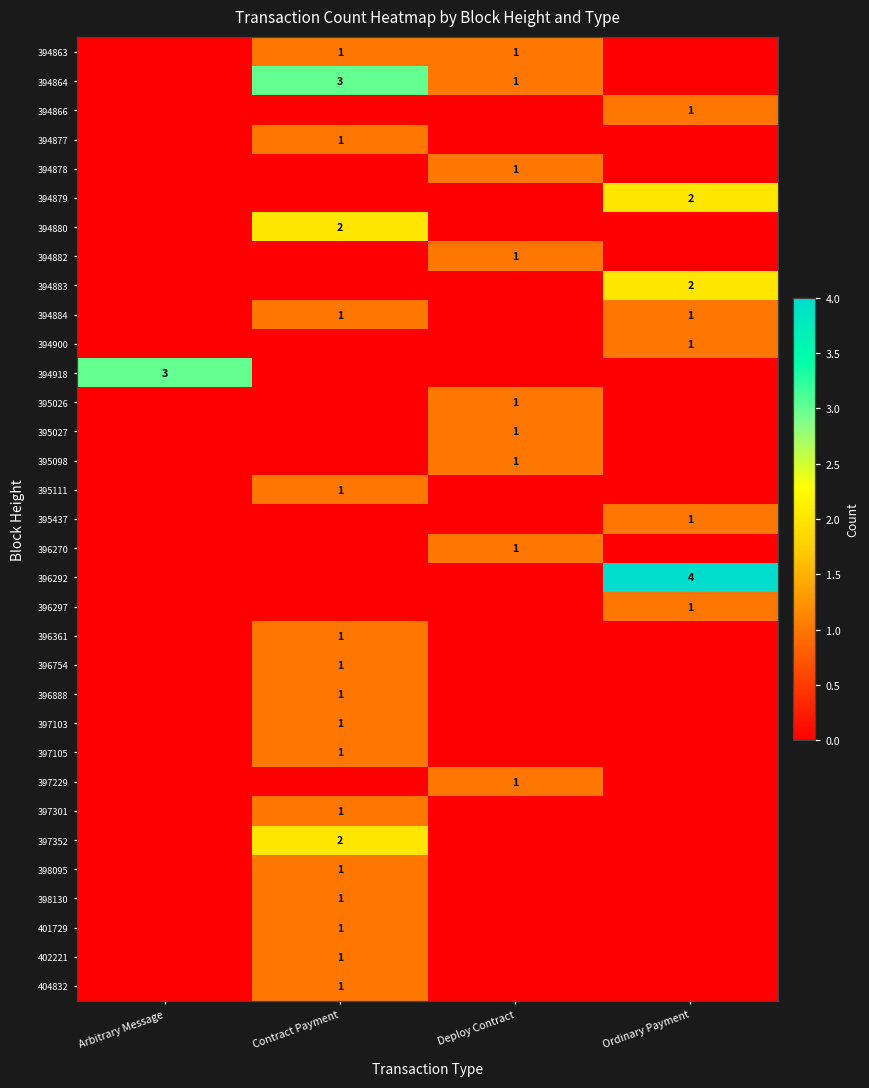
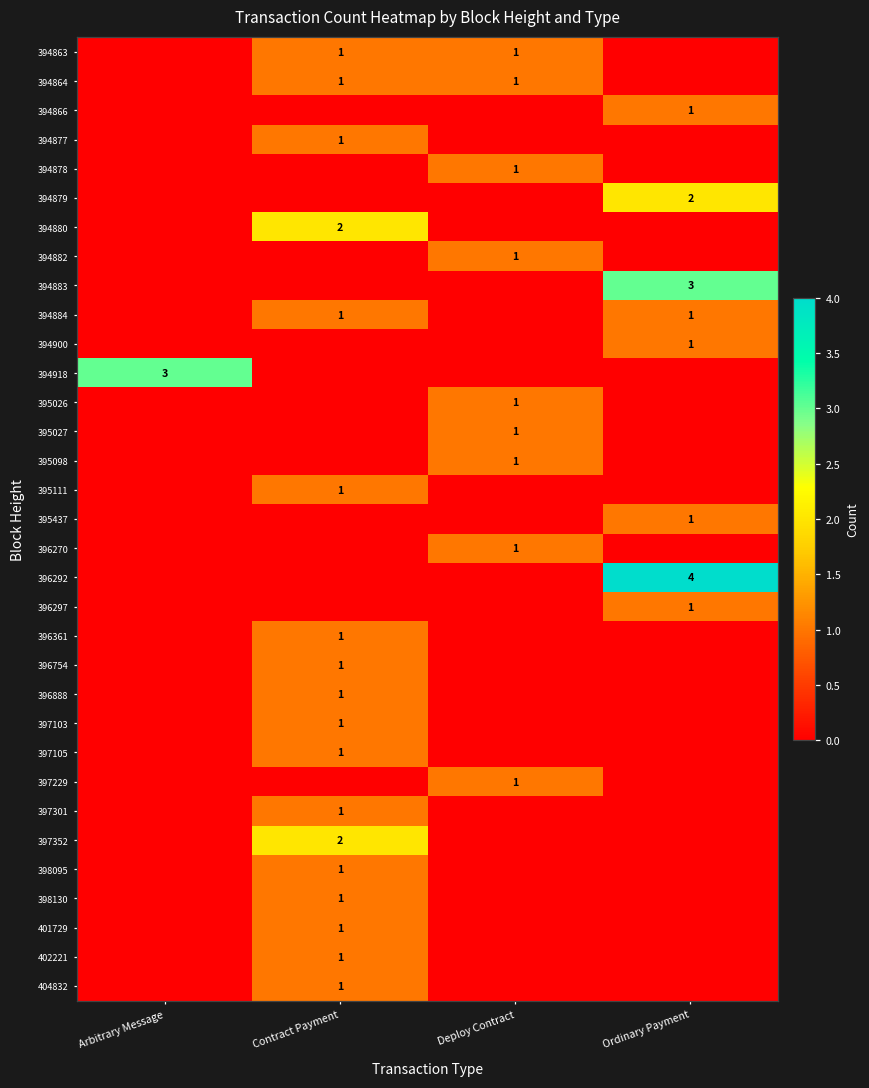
394864, Contract Payment: 3 -> 1
394883, Ordinary Payment: 2 -> 3
